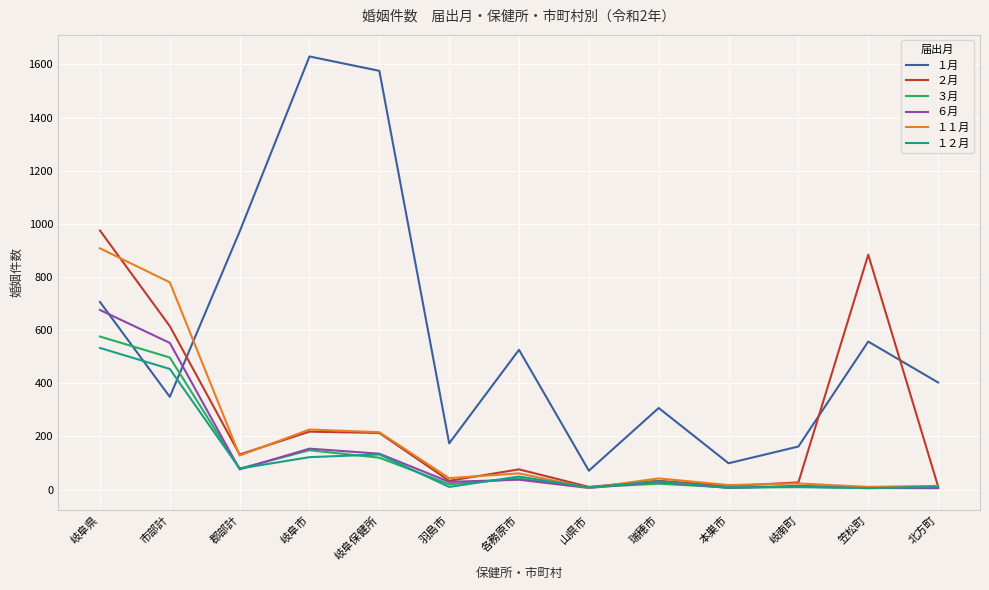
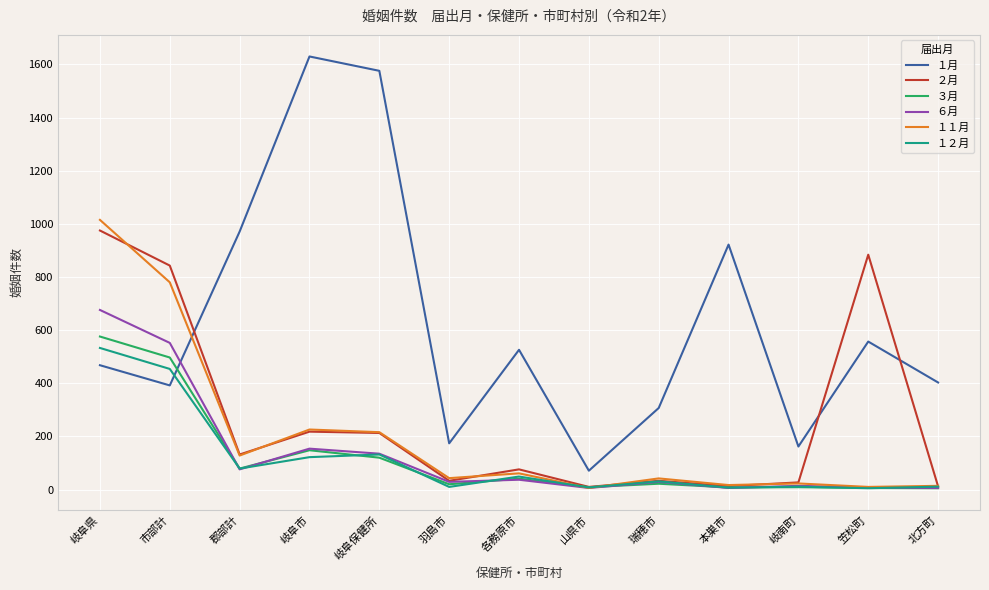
１月, 岐阜県: 710 -> 470
１１月, 岐阜県: 910 -> 1020
１月, 市部計: 350 -> 390
２月, 市部計: 620 -> 840
１月, 本巣市: 100 -> 920
